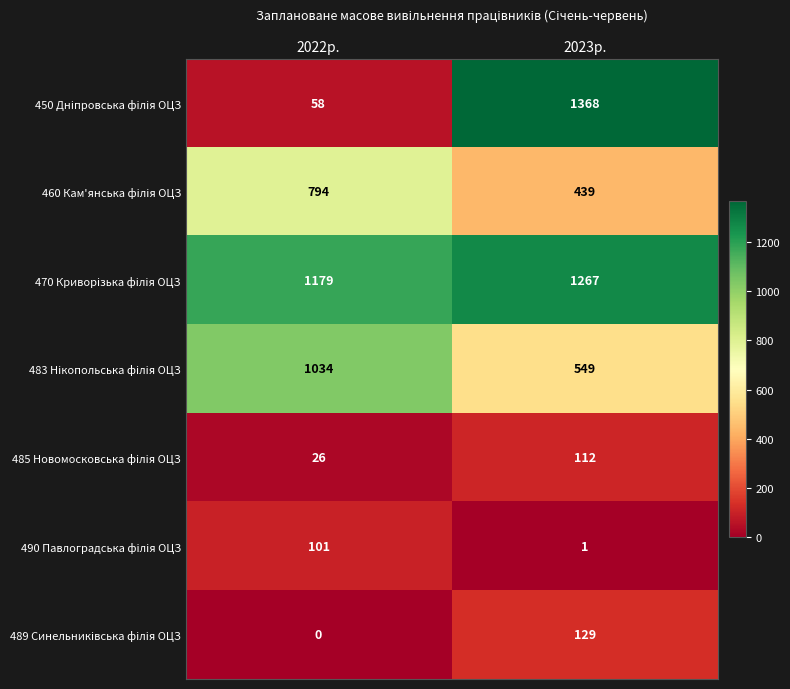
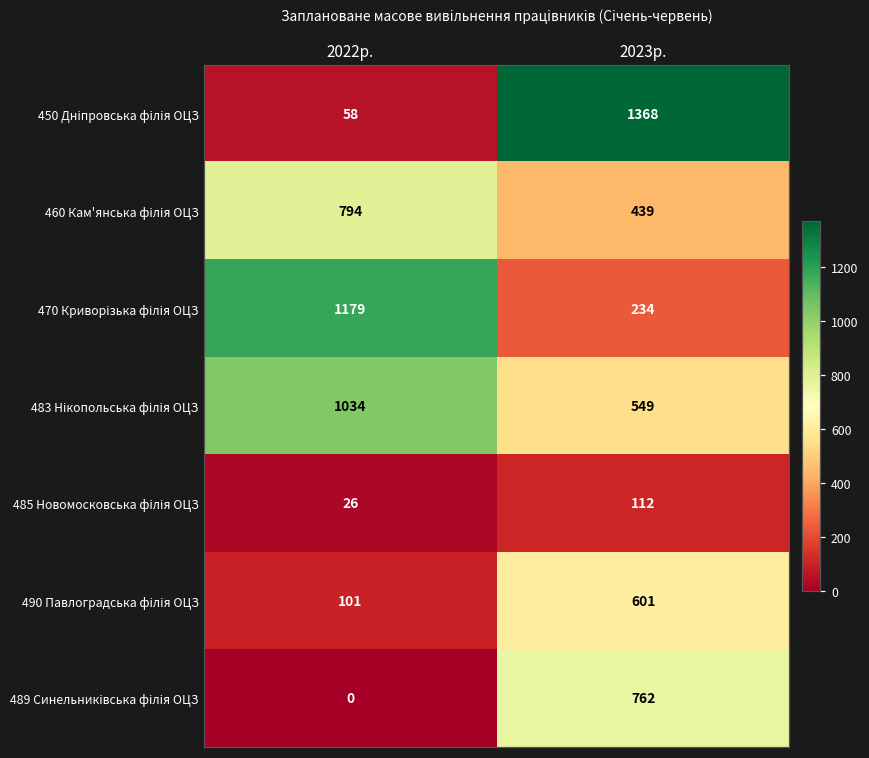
470 Криворізька філія ОЦЗ, 2023р.: 1267 -> 234
490 Павлоградська філія ОЦЗ, 2023р.: 1 -> 601
489 Синельниківська філія ОЦЗ, 2023р.: 129 -> 762
